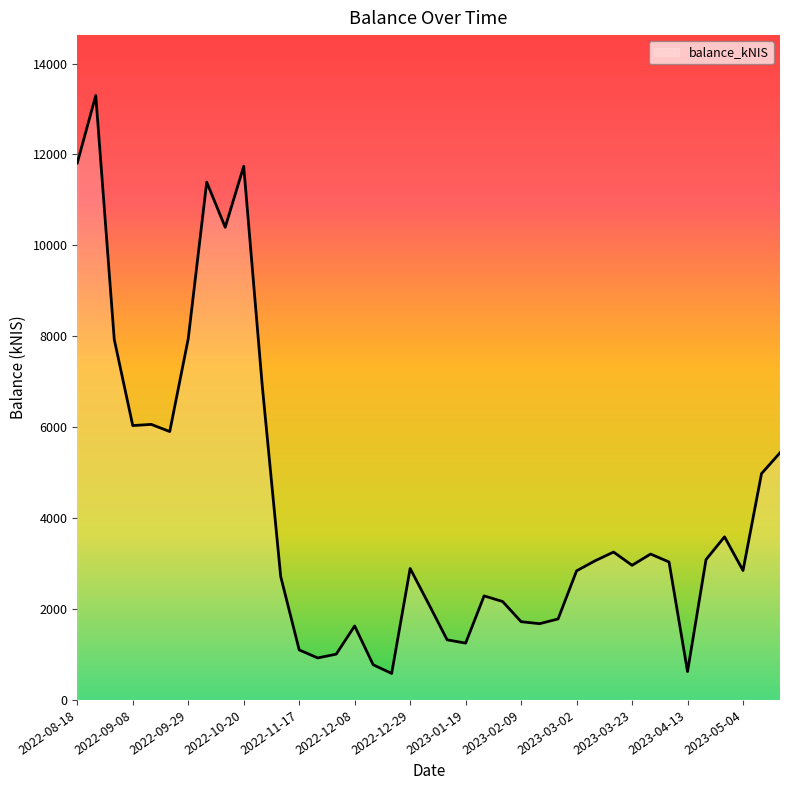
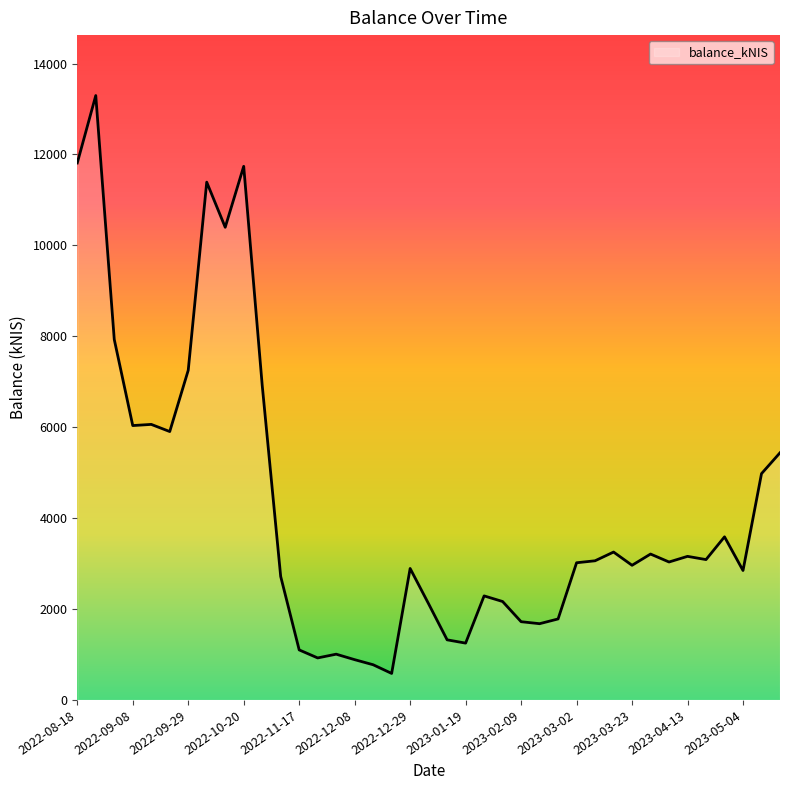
2022-09-29: 7900 -> 7300
2022-12-08: 1600 -> 900
2023-03-02: 2800 -> 3000
2023-04-13: 600 -> 3200
